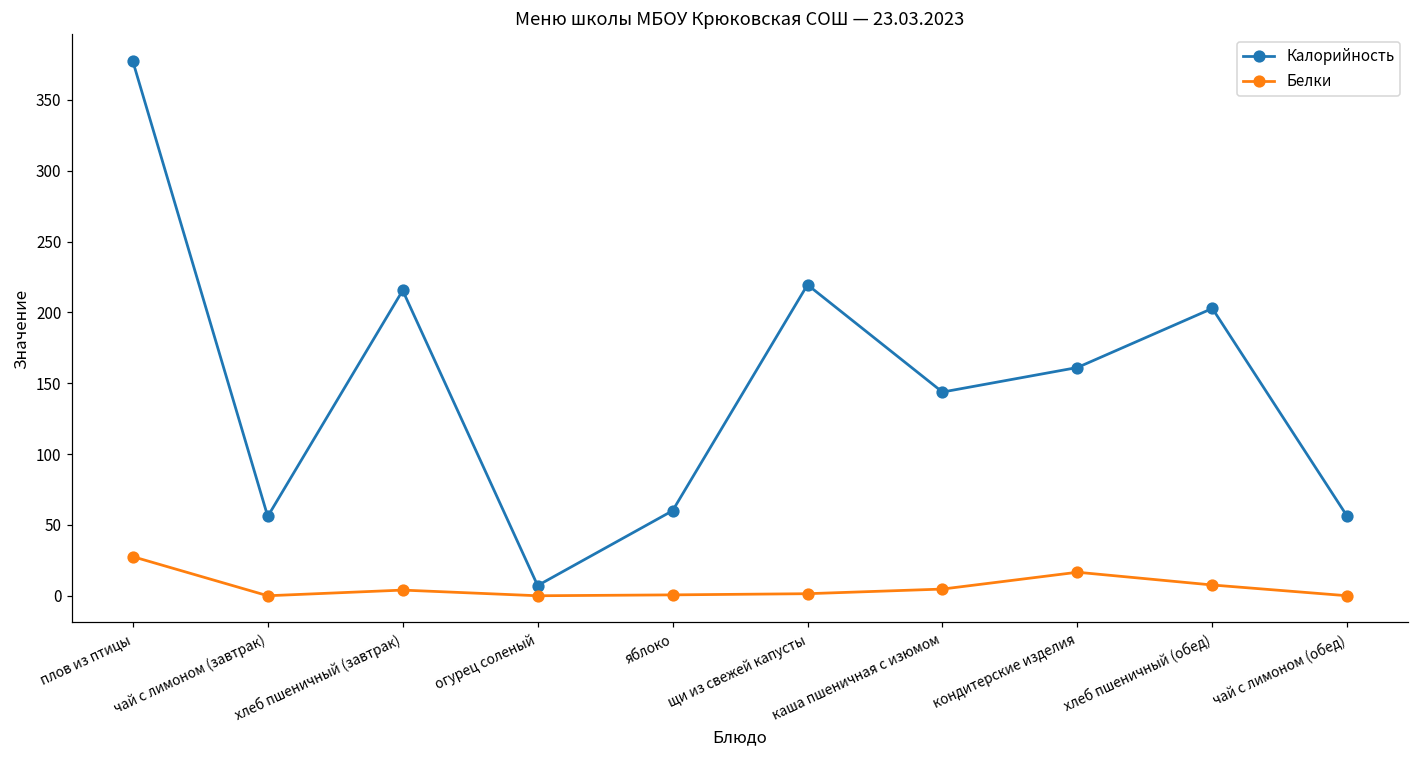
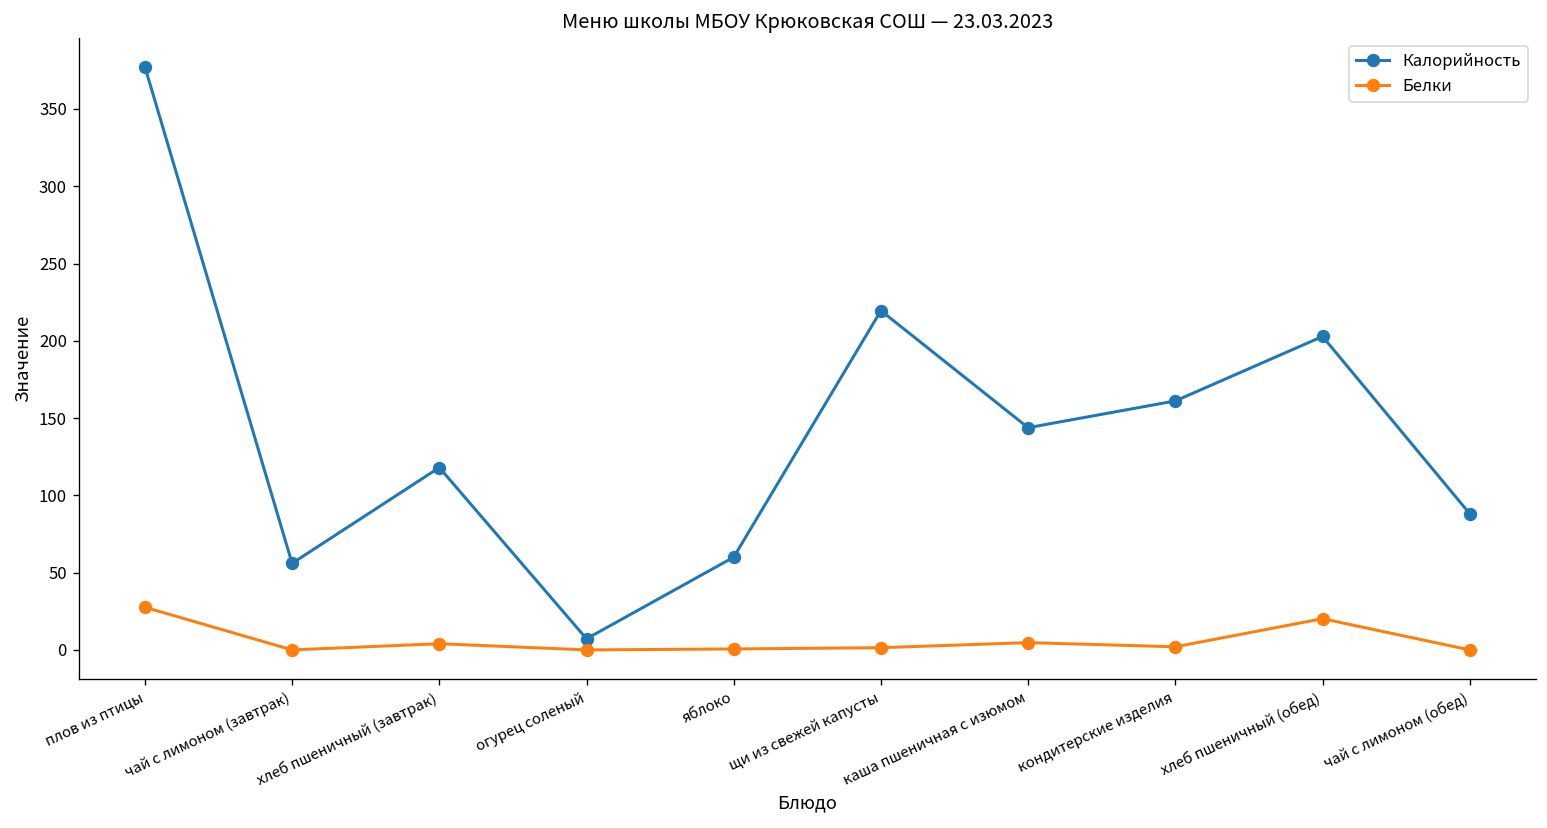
Калорийность, хлеб пшеничный (завтрак): 216 -> 118
Белки, кондитерские изделия: 17 -> 2
Белки, хлеб пшеничный (обед): 8 -> 20
Калорийность, чай с лимоном (обед): 56 -> 88
